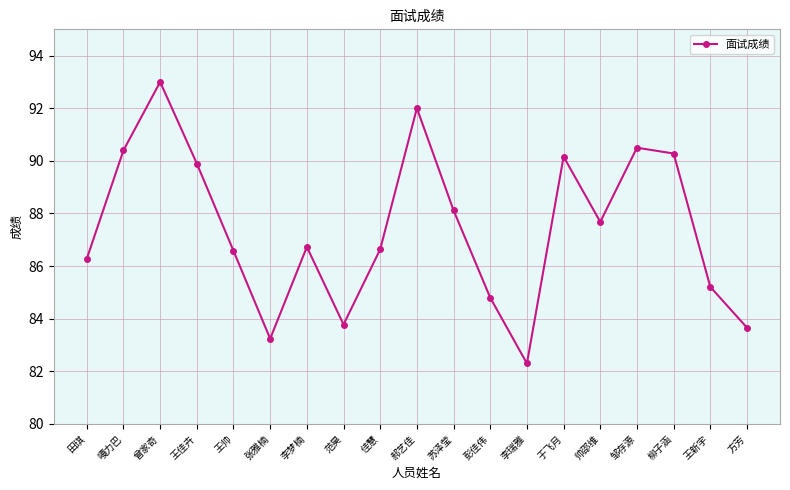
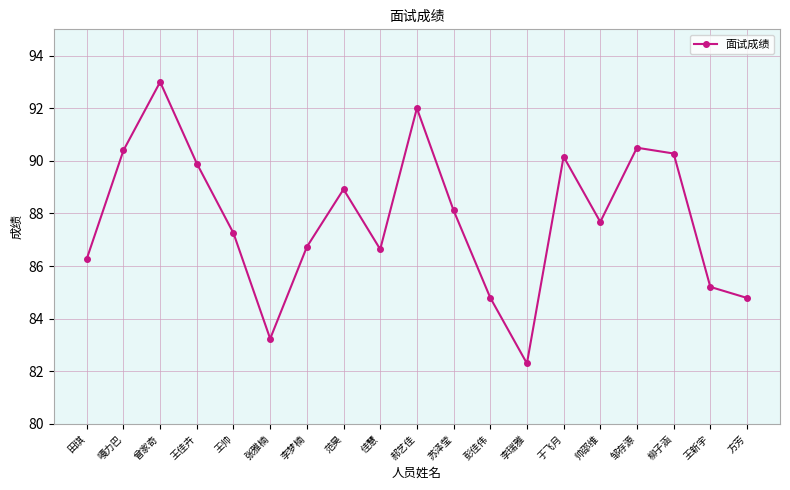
王帅: 86.6 -> 87.3
范昊: 83.8 -> 88.9
方芳: 83.7 -> 84.8
